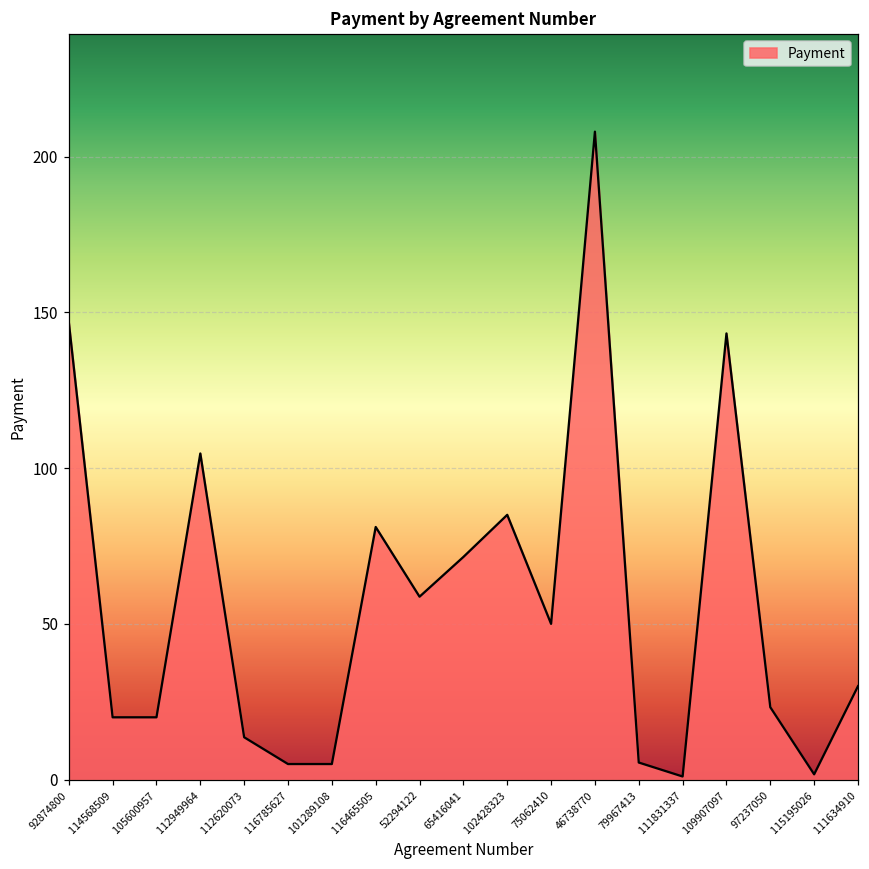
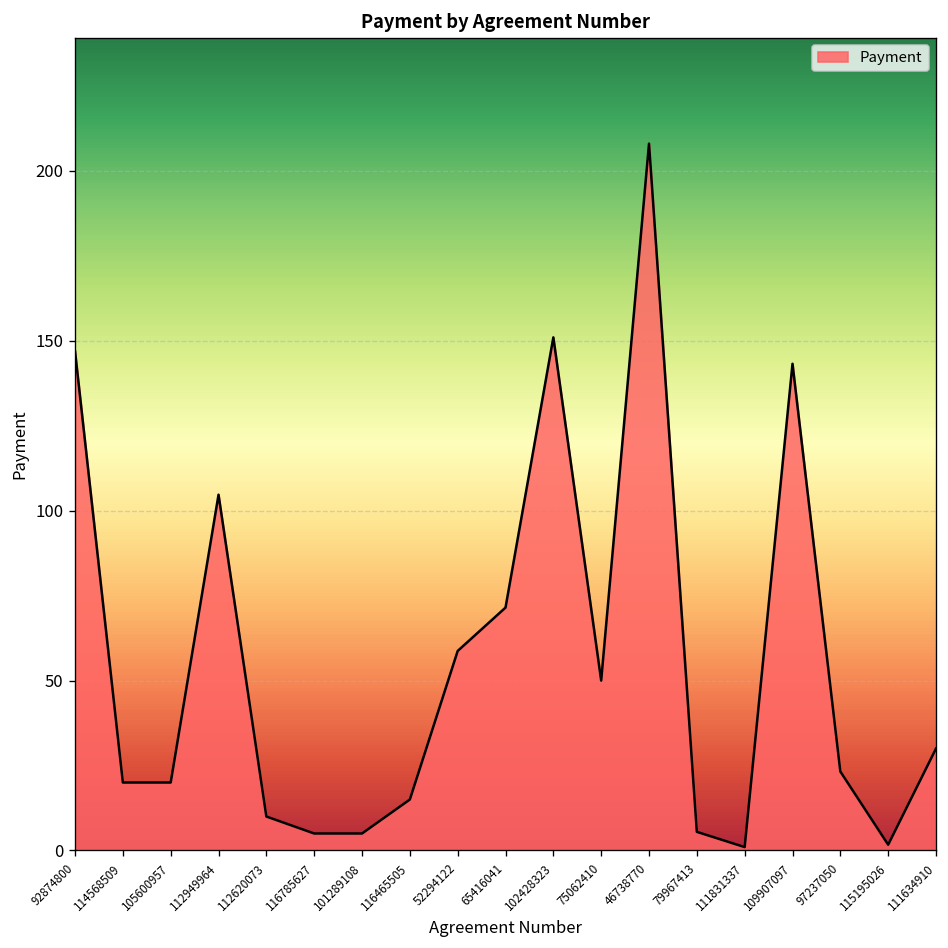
112620073: 14 -> 10
116465505: 81 -> 15
102428323: 85 -> 151
